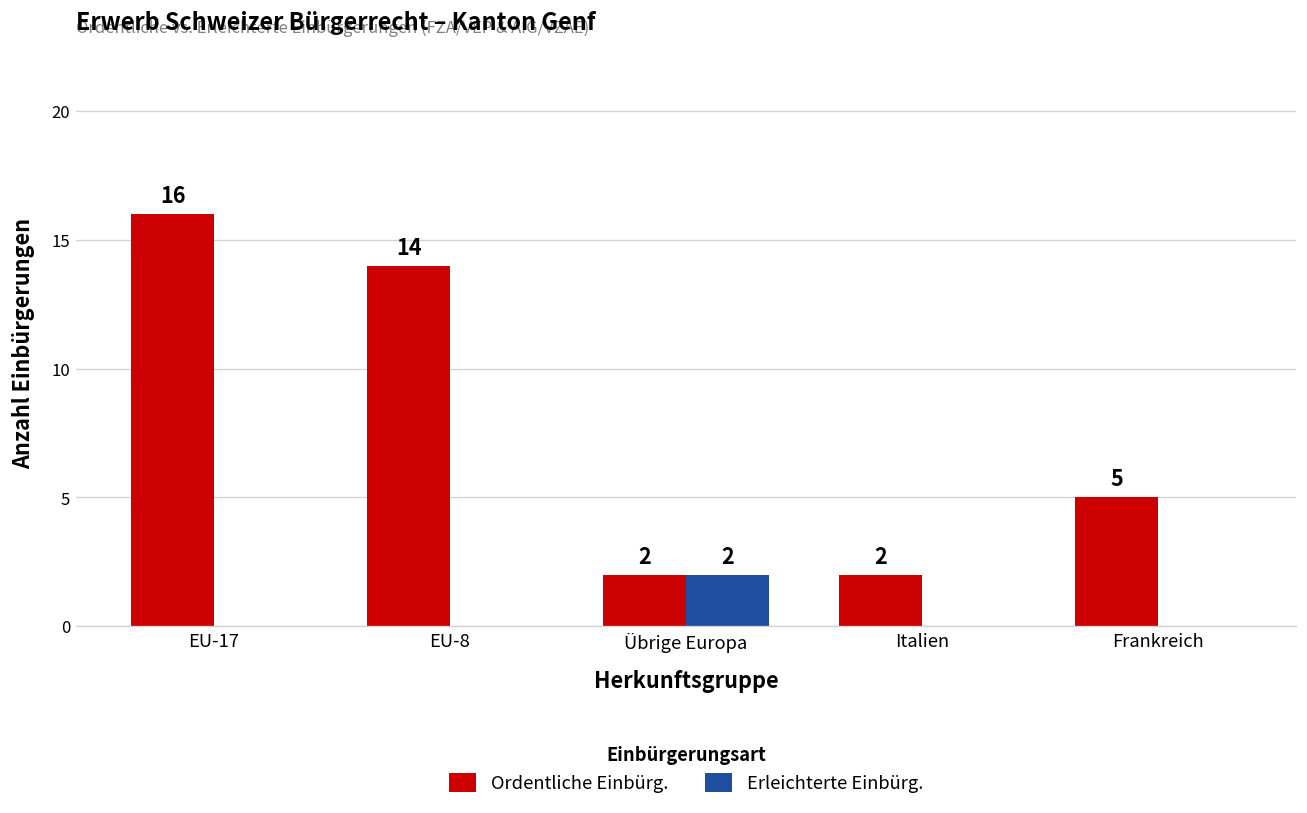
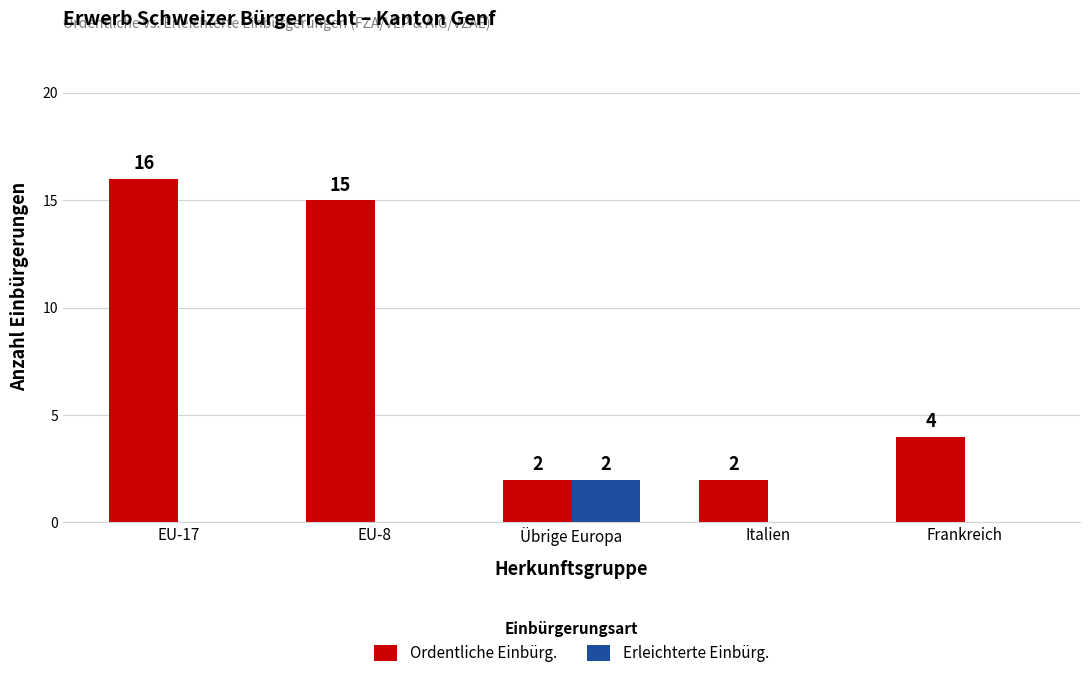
Ordentliche Einbürg., EU-8: 14 -> 15
Ordentliche Einbürg., Frankreich: 5 -> 4
